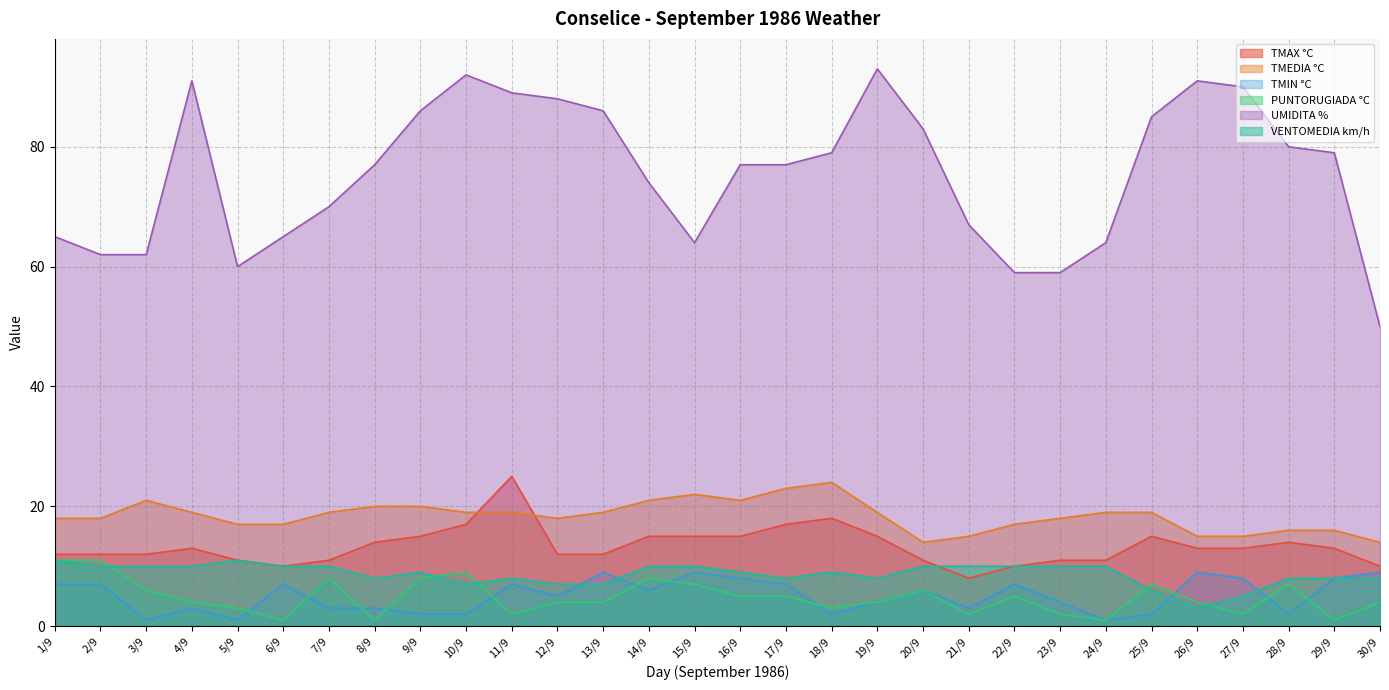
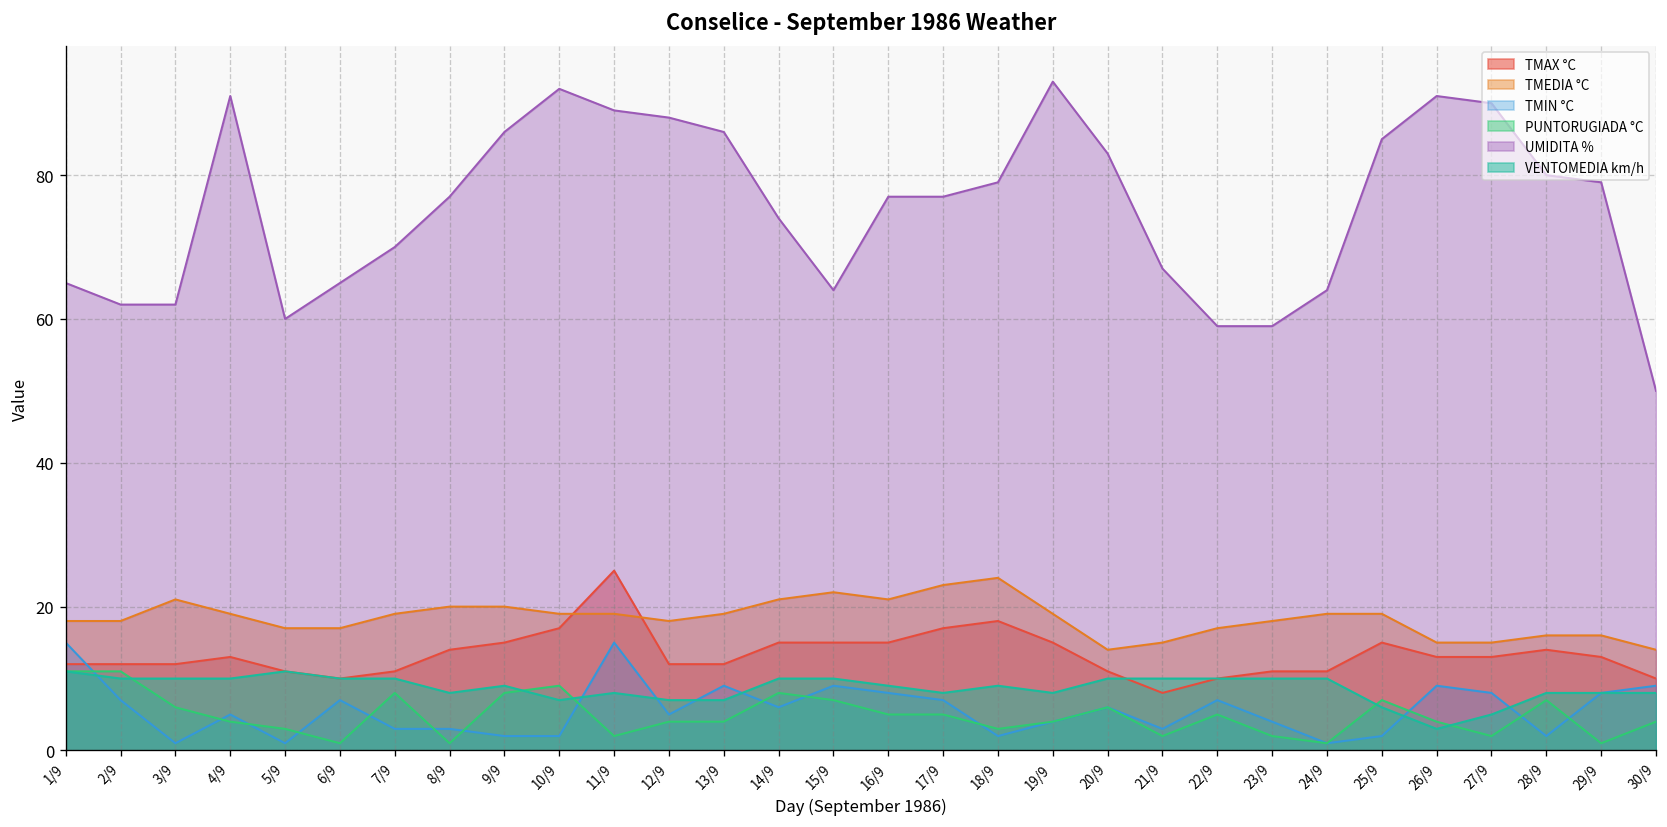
TMIN °C, 1/9: 7 -> 15
TMIN °C, 4/9: 3 -> 5
TMIN °C, 11/9: 7 -> 15
